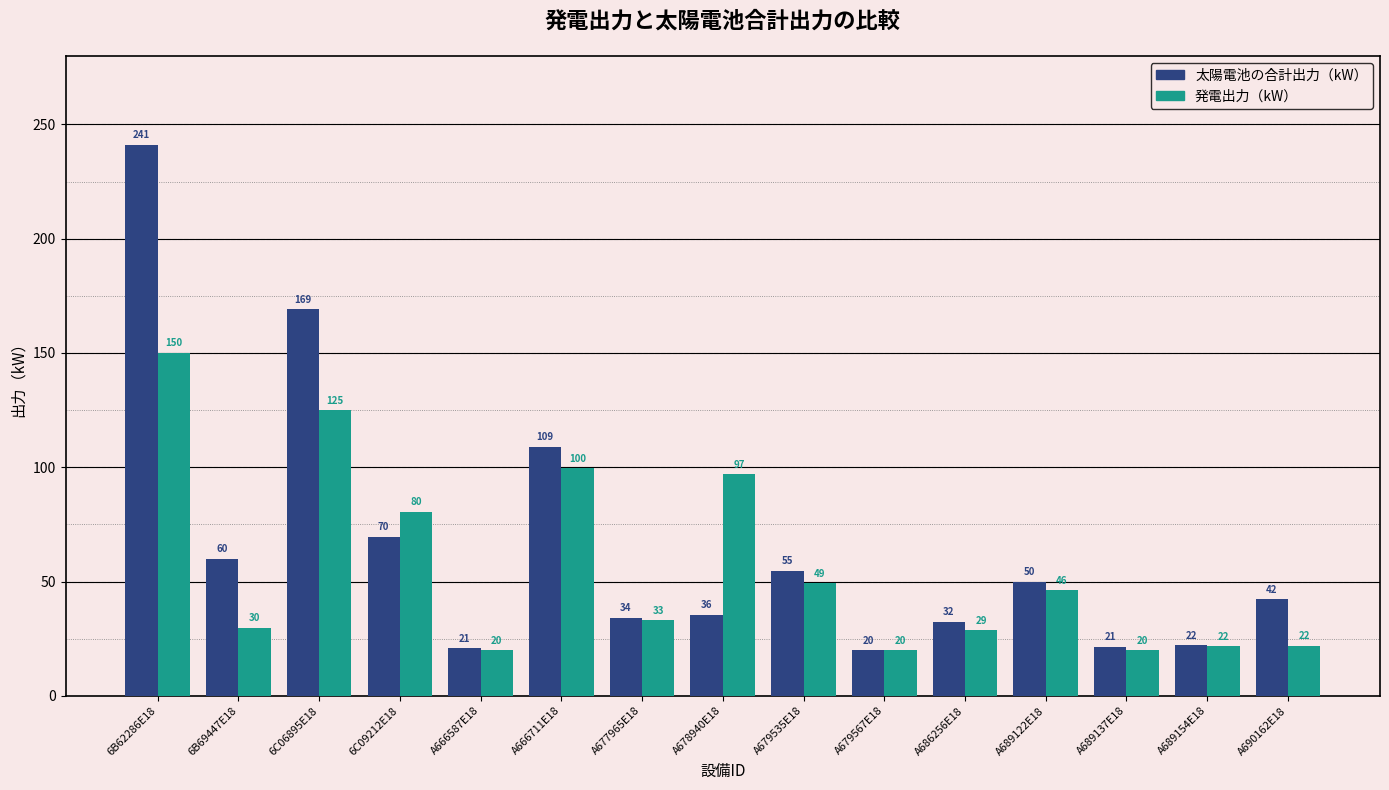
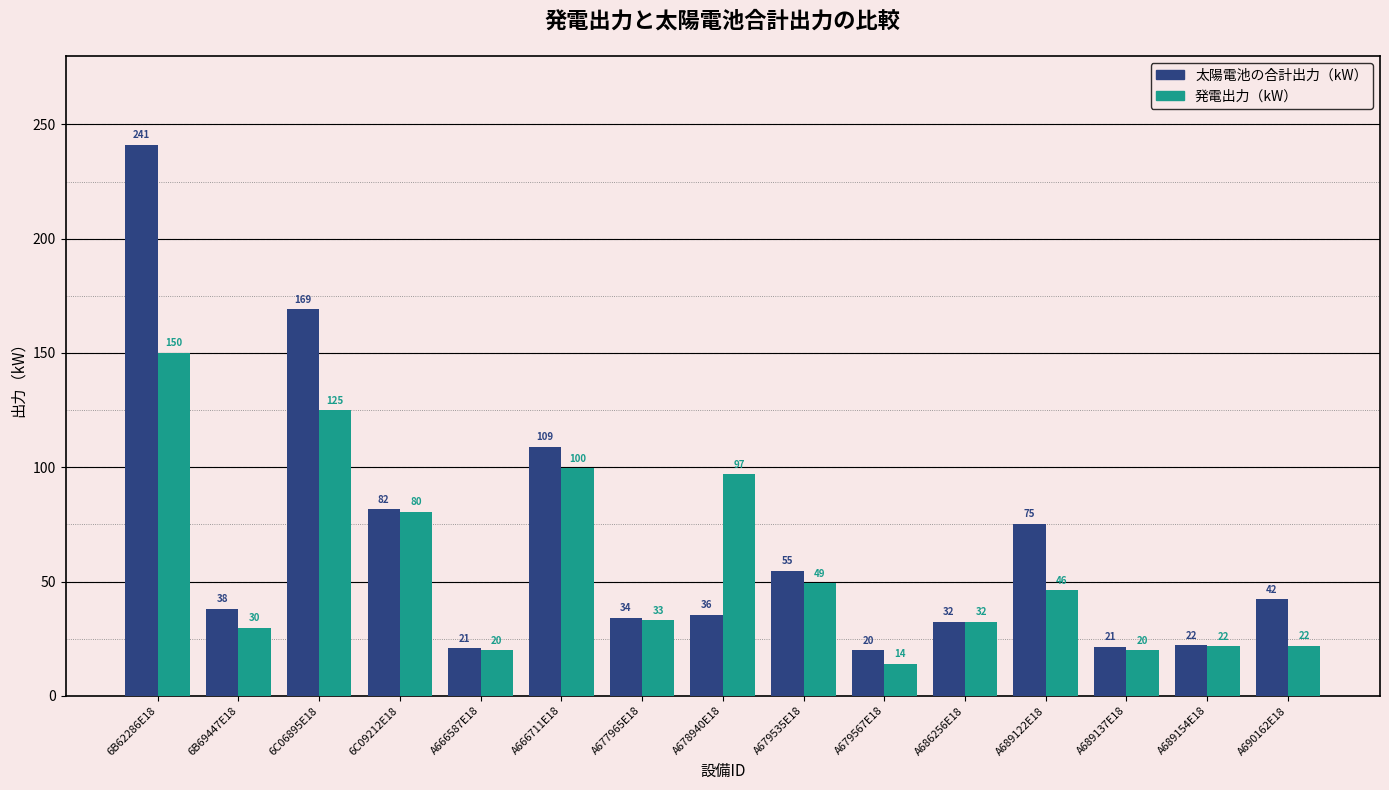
太陽電池の合計出力（kW）, 6B69447E18: 60 -> 38
太陽電池の合計出力（kW）, 6C09212E18: 70 -> 82
発電出力（kW）, A679567E18: 20 -> 14
発電出力（kW）, A686256E18: 29 -> 32
太陽電池の合計出力（kW）, A689122E18: 50 -> 75
